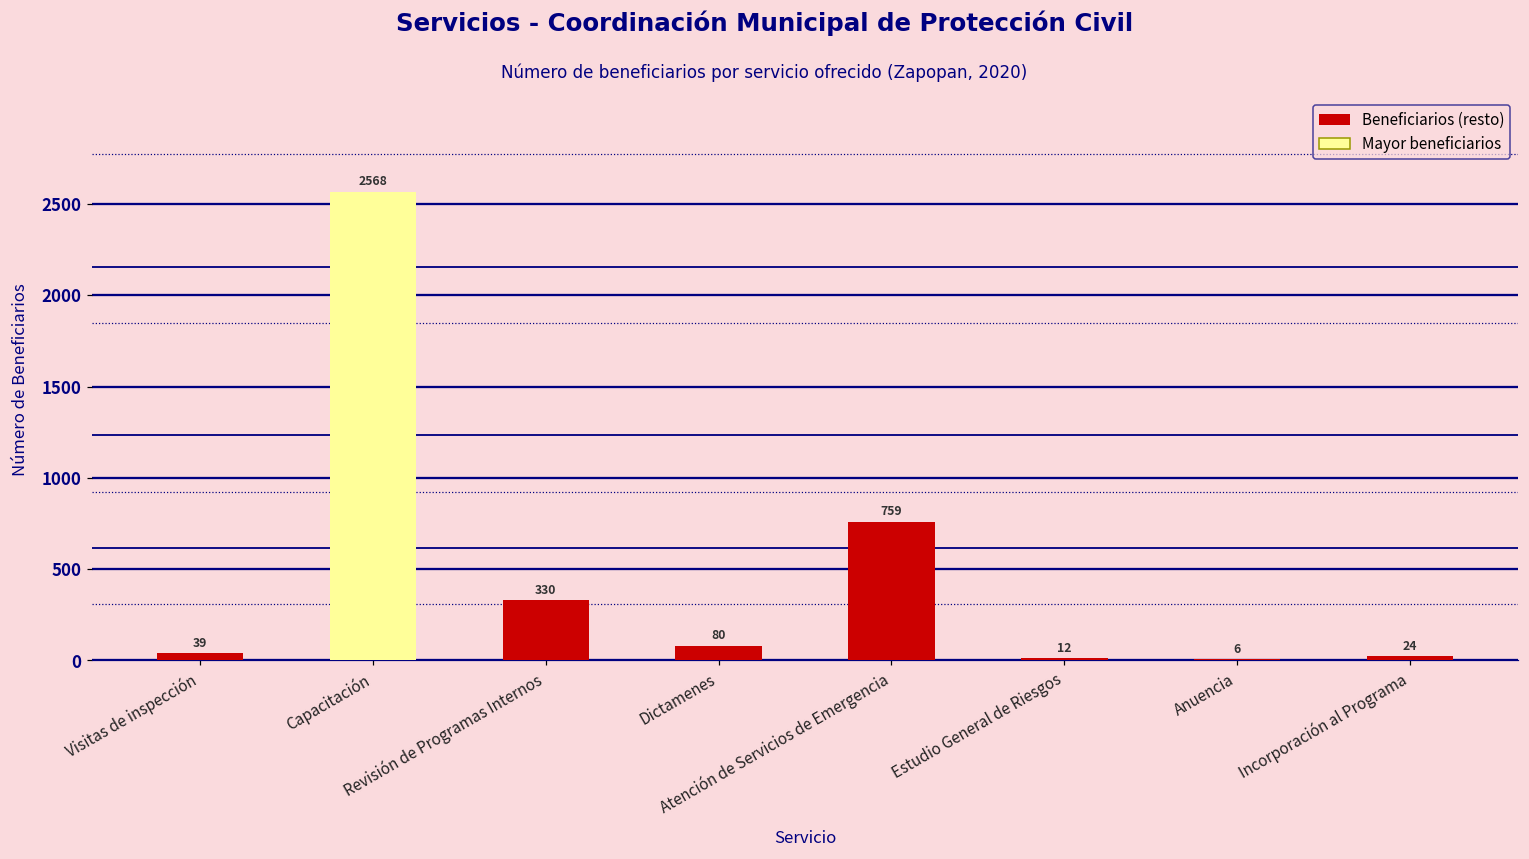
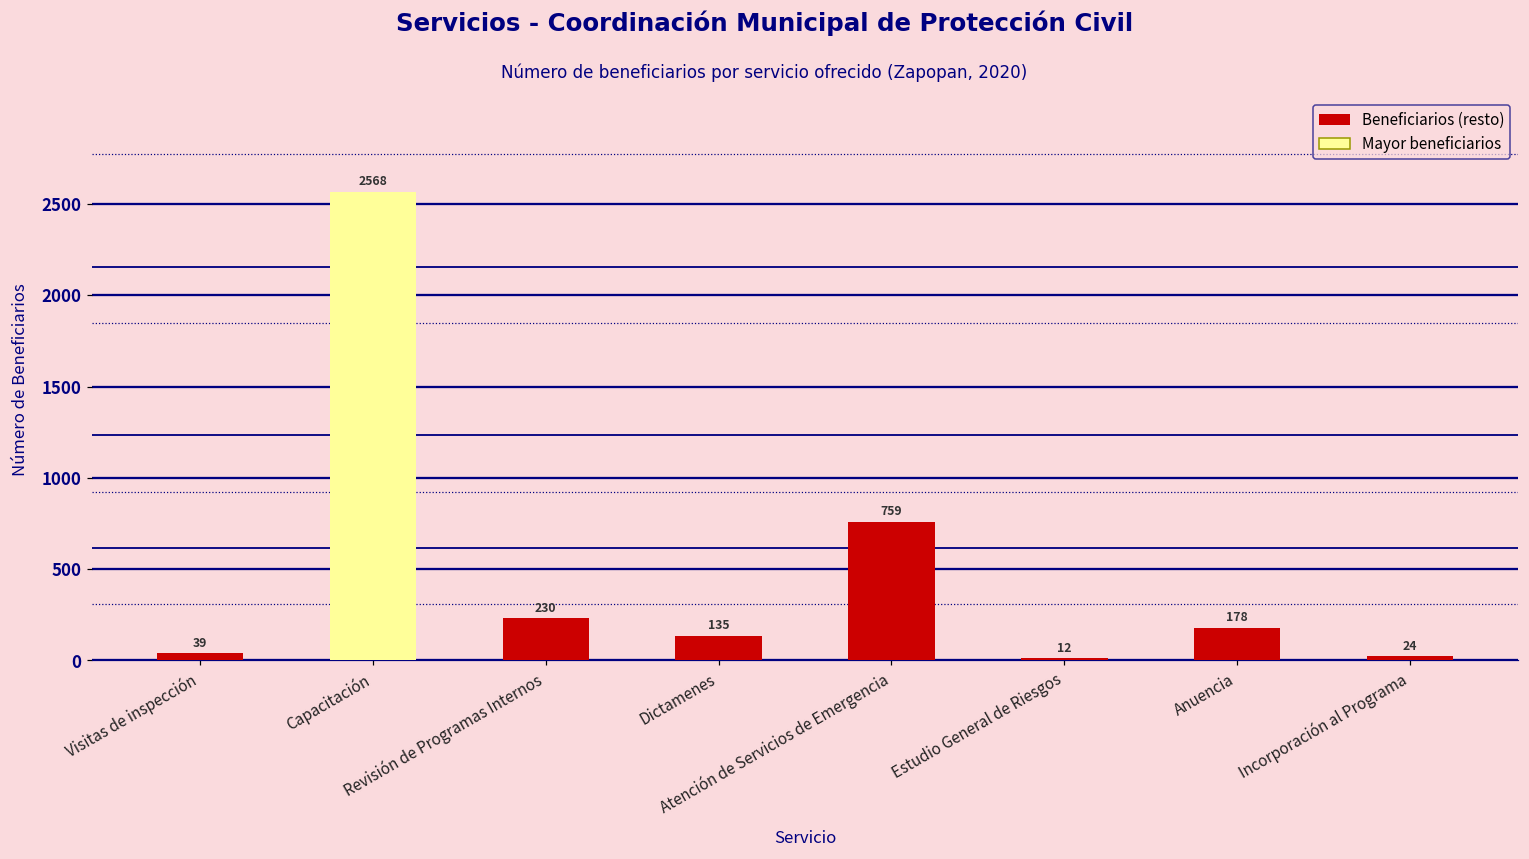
Revisión de Programas Internos: 330 -> 230
Dictamenes: 80 -> 135
Anuencia: 6 -> 178
